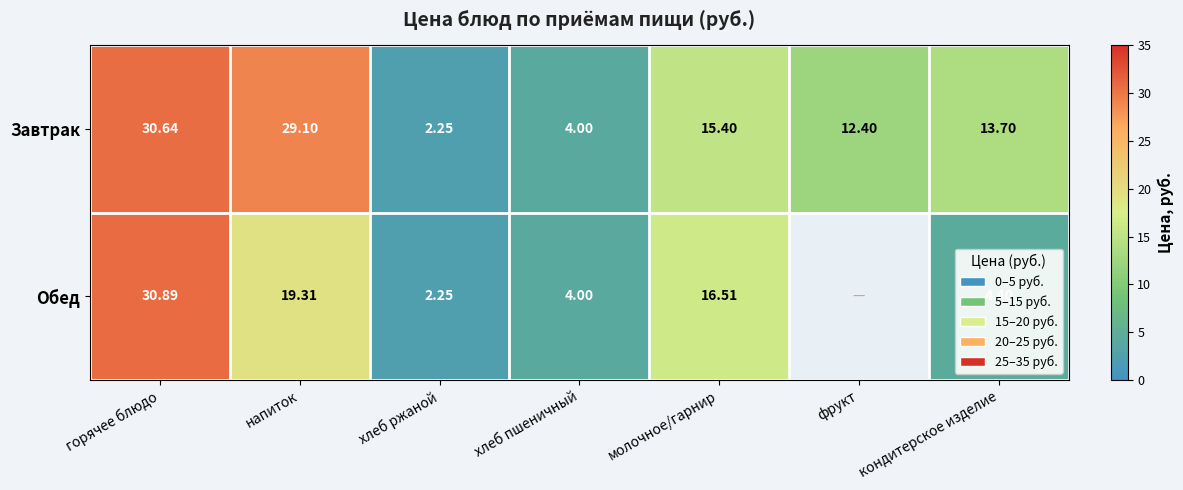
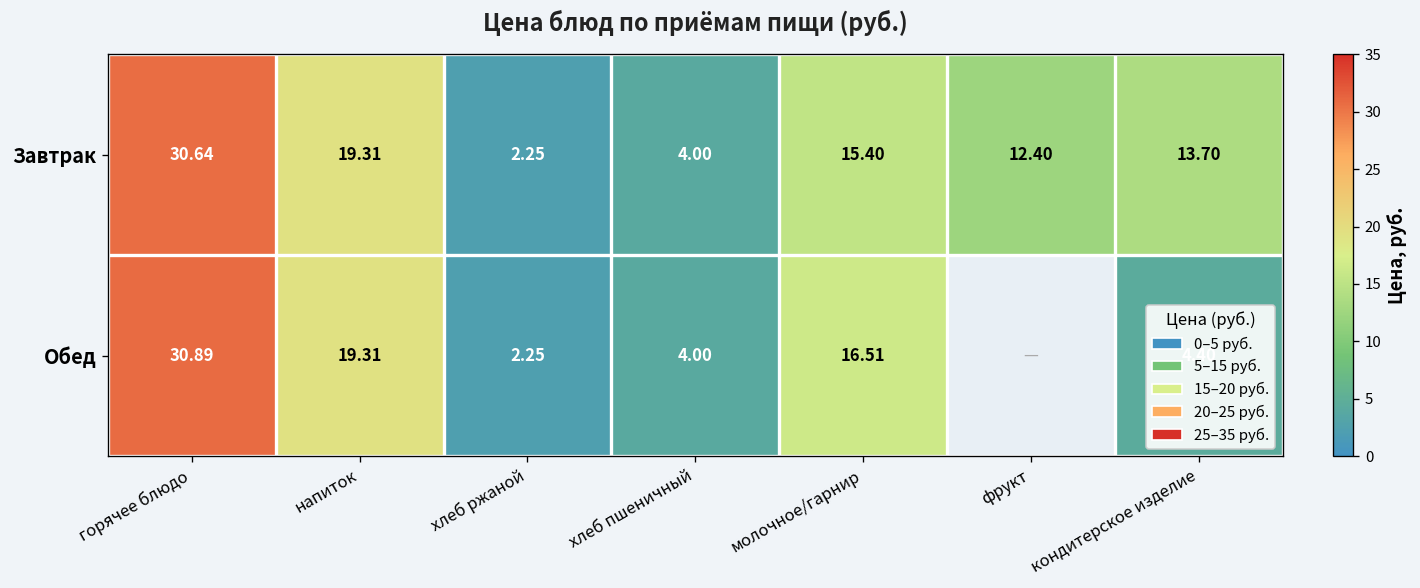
Завтрак, напиток: 29.10 -> 19.31
